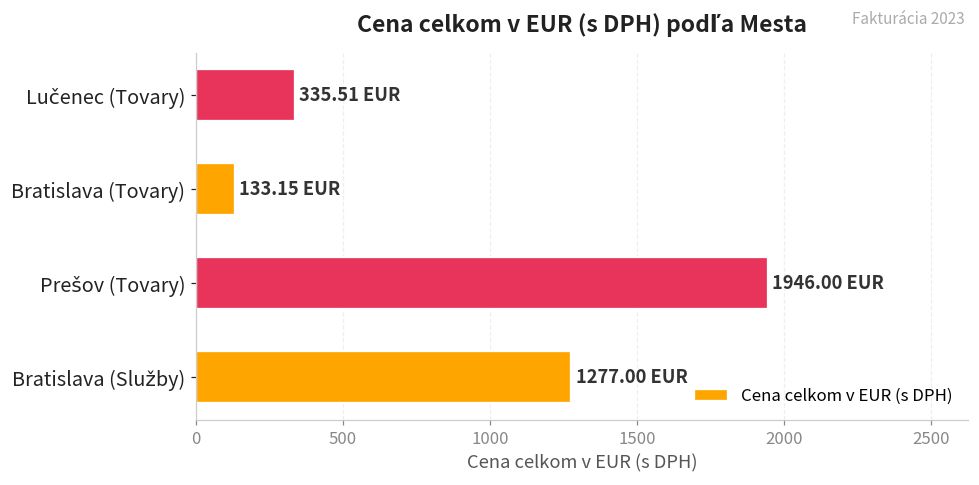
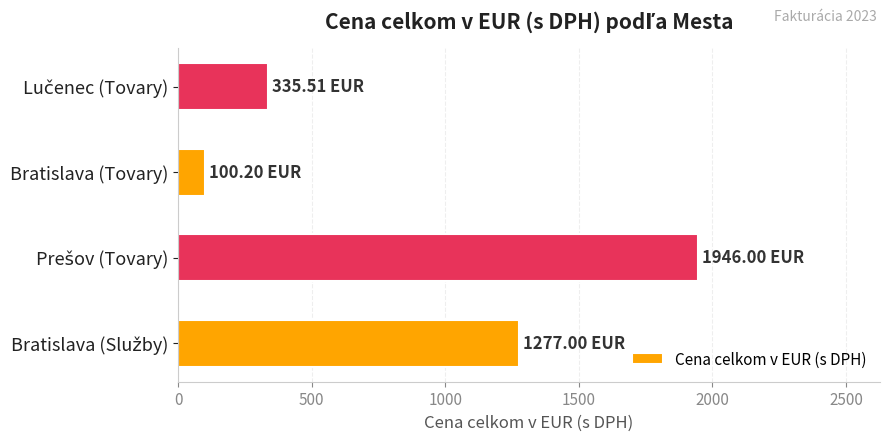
Bratislava (Tovary): 133.15 -> 100.20
